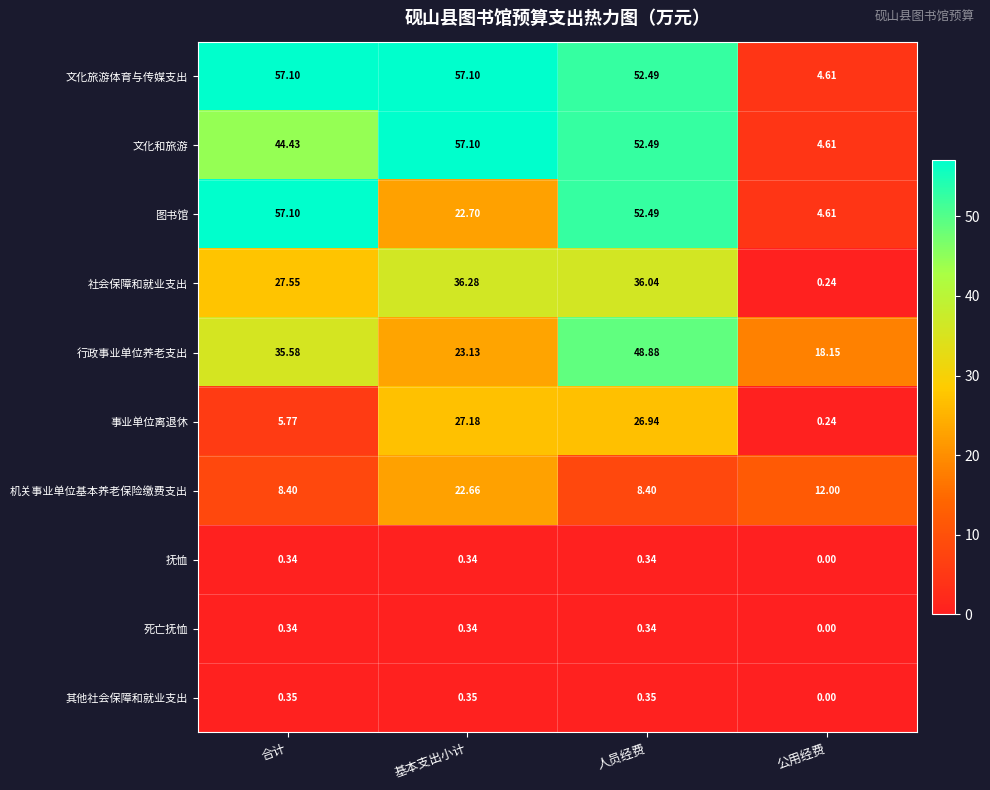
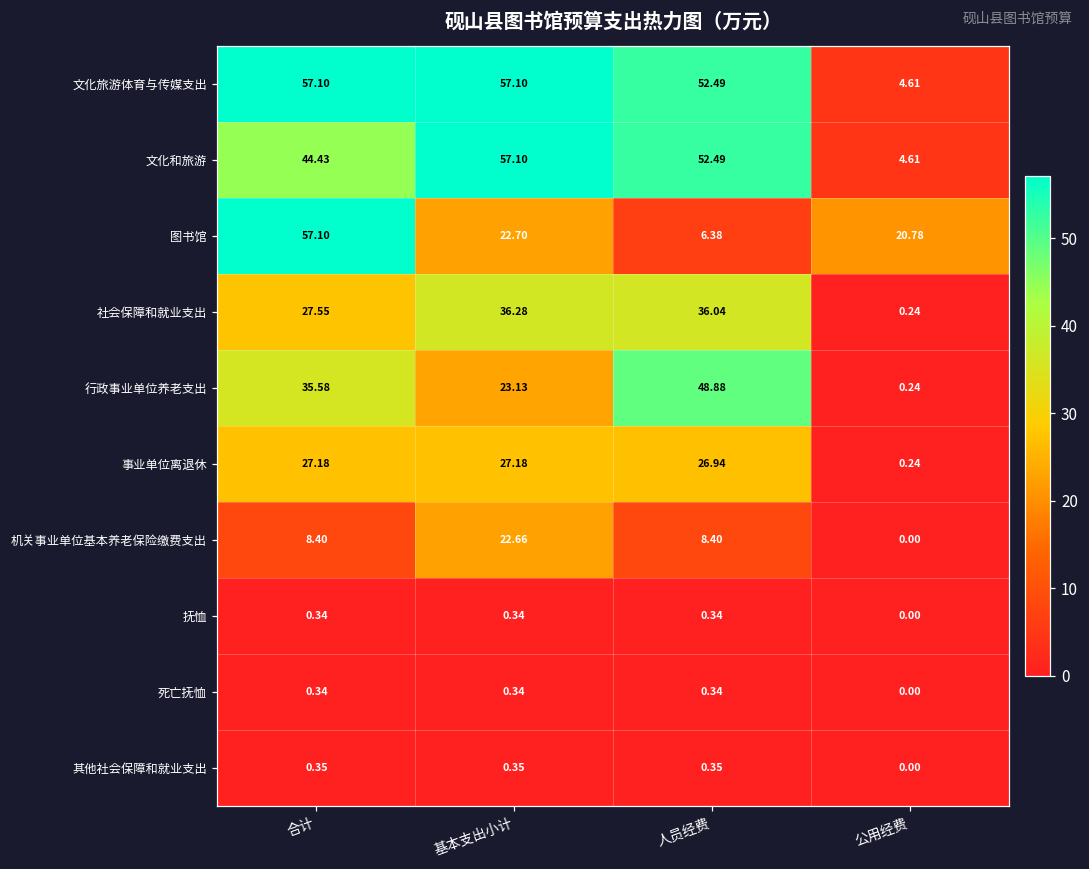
图书馆, 人员经费: 52.49 -> 6.38
图书馆, 公用经费: 4.61 -> 20.78
行政事业单位养老支出, 公用经费: 18.15 -> 0.24
事业单位离退休, 合计: 5.77 -> 27.18
机关事业单位基本养老保险缴费支出, 公用经费: 12.00 -> 0.00
